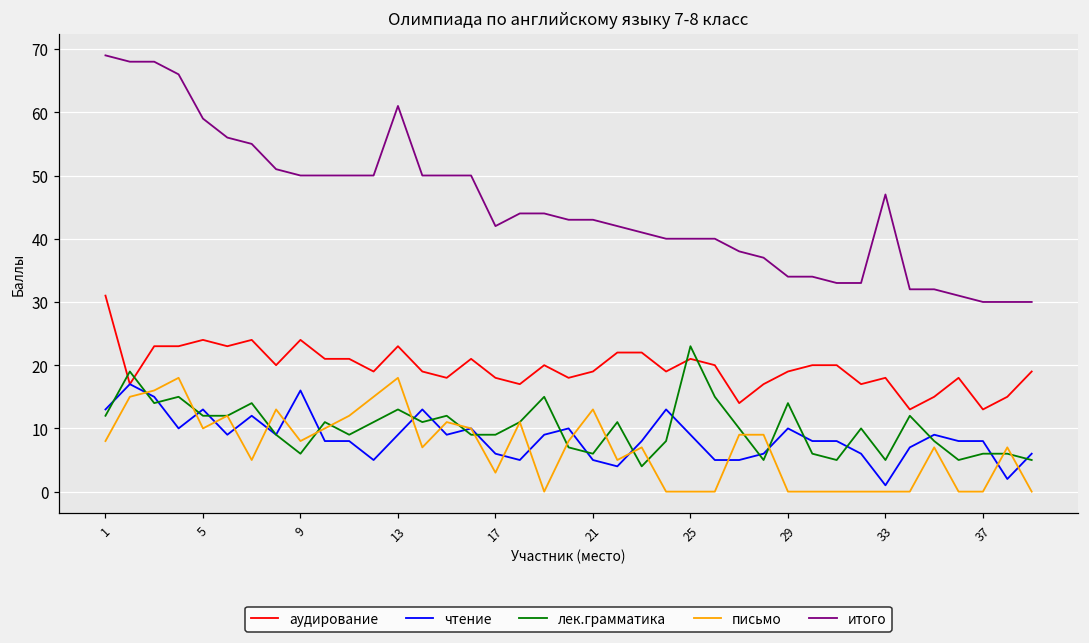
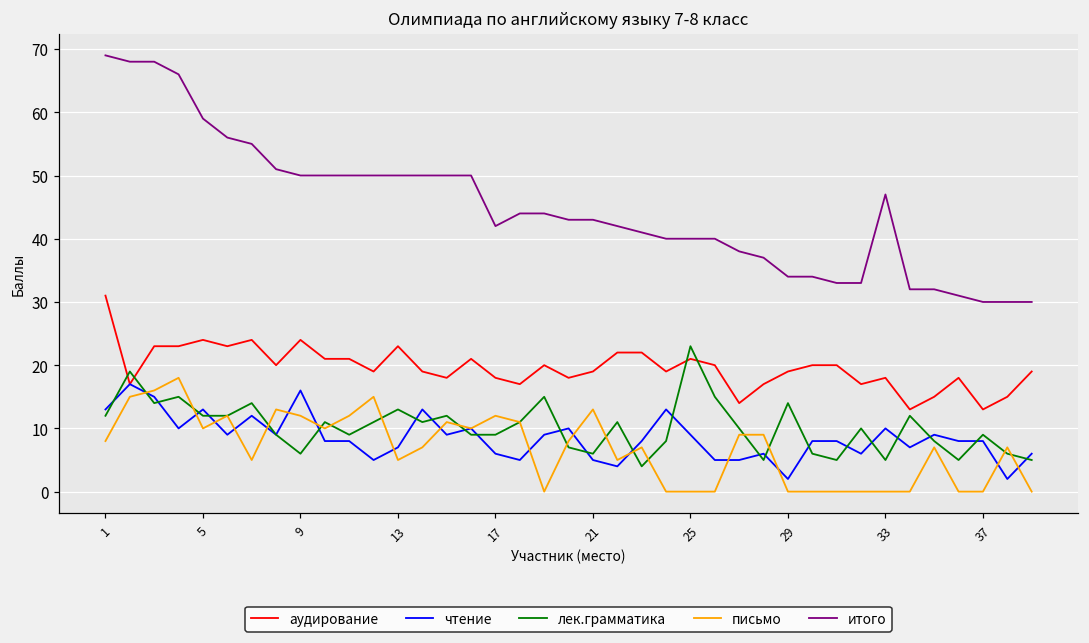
письмо, 9: 8 -> 12
чтение, 13: 9 -> 7
письмо, 13: 18 -> 5
итого, 13: 61 -> 50
письмо, 17: 3 -> 12
чтение, 29: 10 -> 2
чтение, 33: 1 -> 10
лек.грамматика, 37: 6 -> 9
